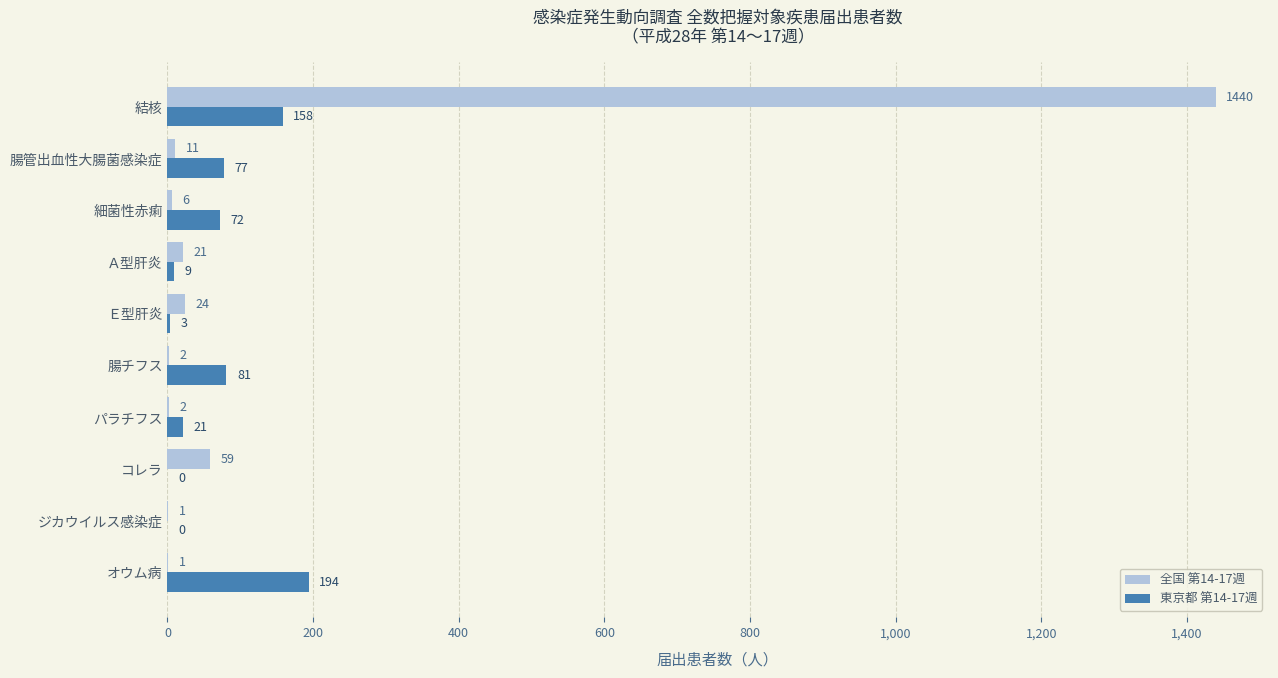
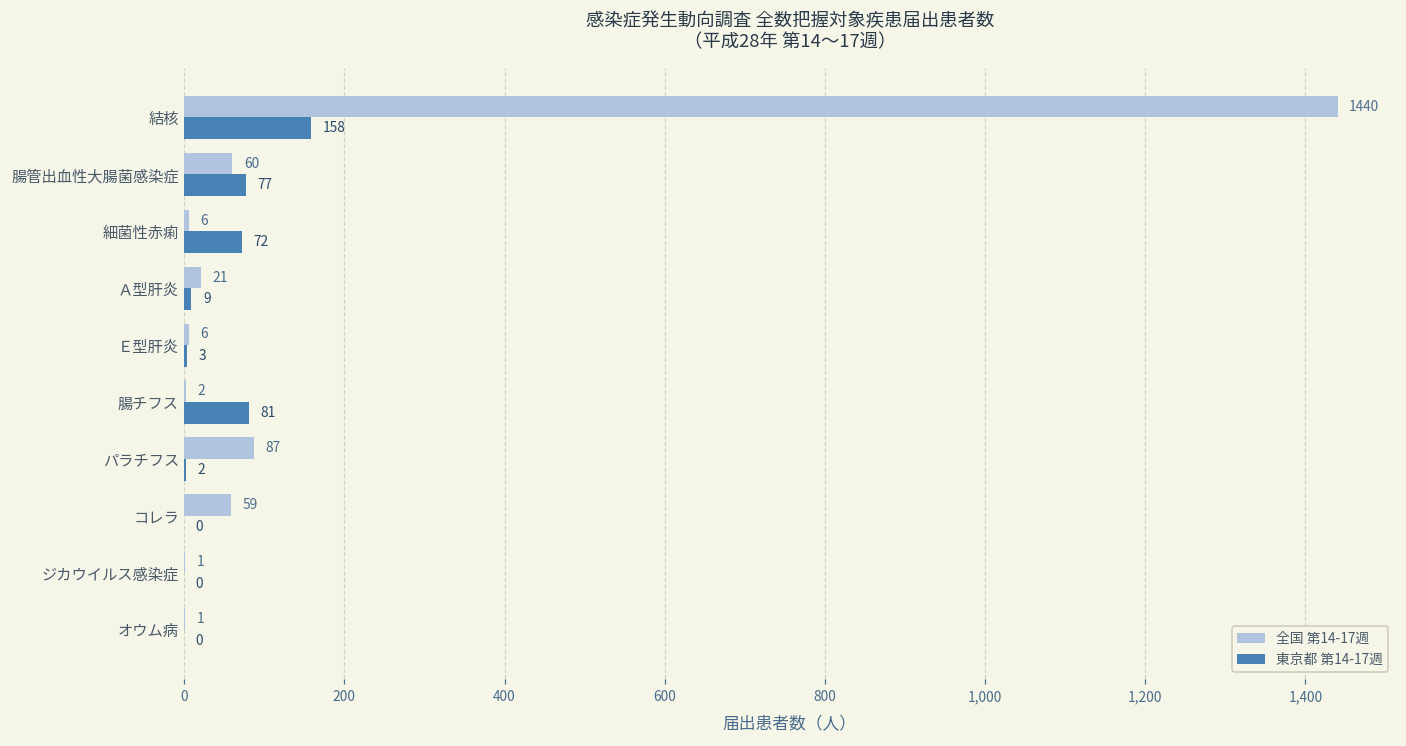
全国 第14-17週, 腸管出血性大腸菌感染症: 11 -> 60
全国 第14-17週, Ｅ型肝炎: 24 -> 6
全国 第14-17週, パラチフス: 2 -> 87
東京都 第14-17週, パラチフス: 21 -> 2
東京都 第14-17週, オウム病: 194 -> 0
